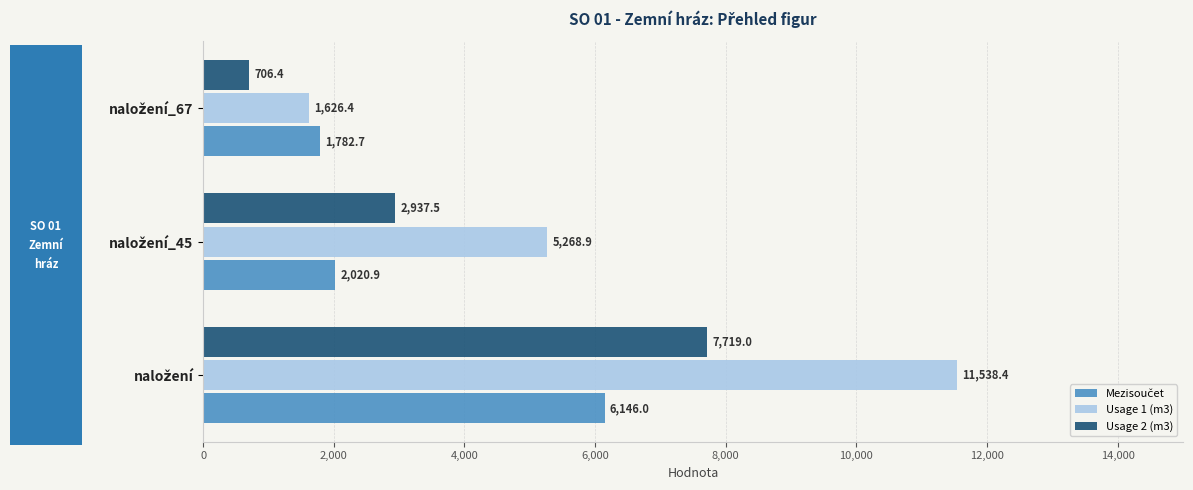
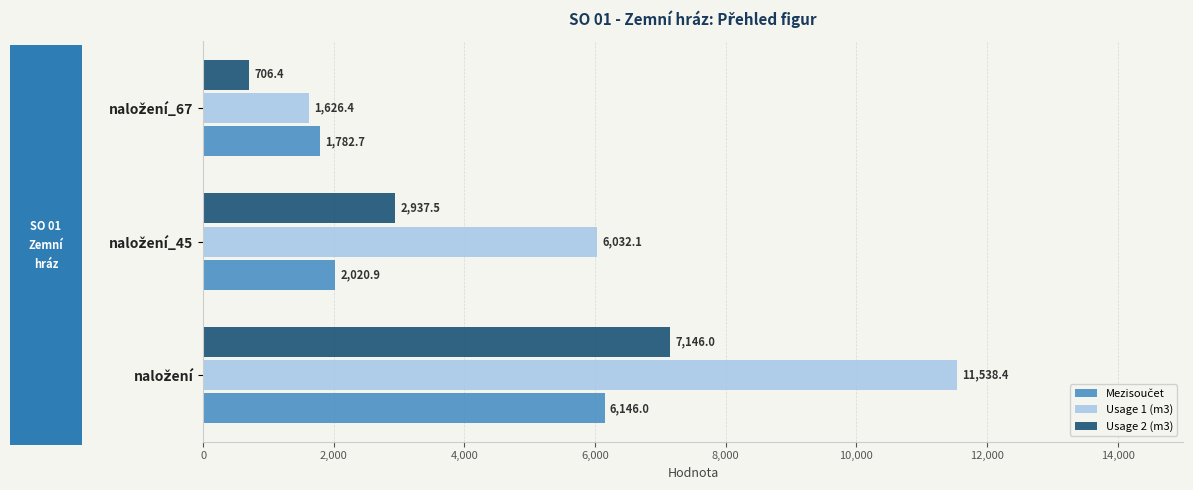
Usage 1 (m3), naložení_45: 5,268.9 -> 6,032.1
Usage 2 (m3), naložení: 7,719.0 -> 7,146.0
